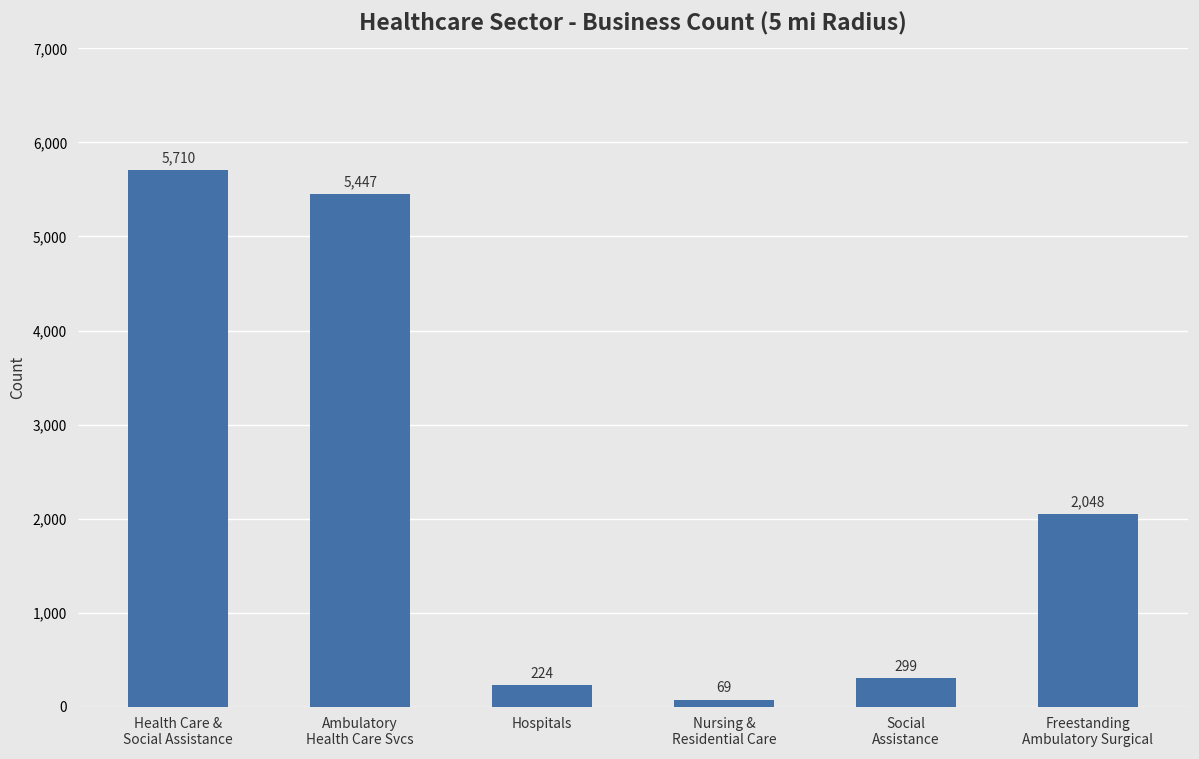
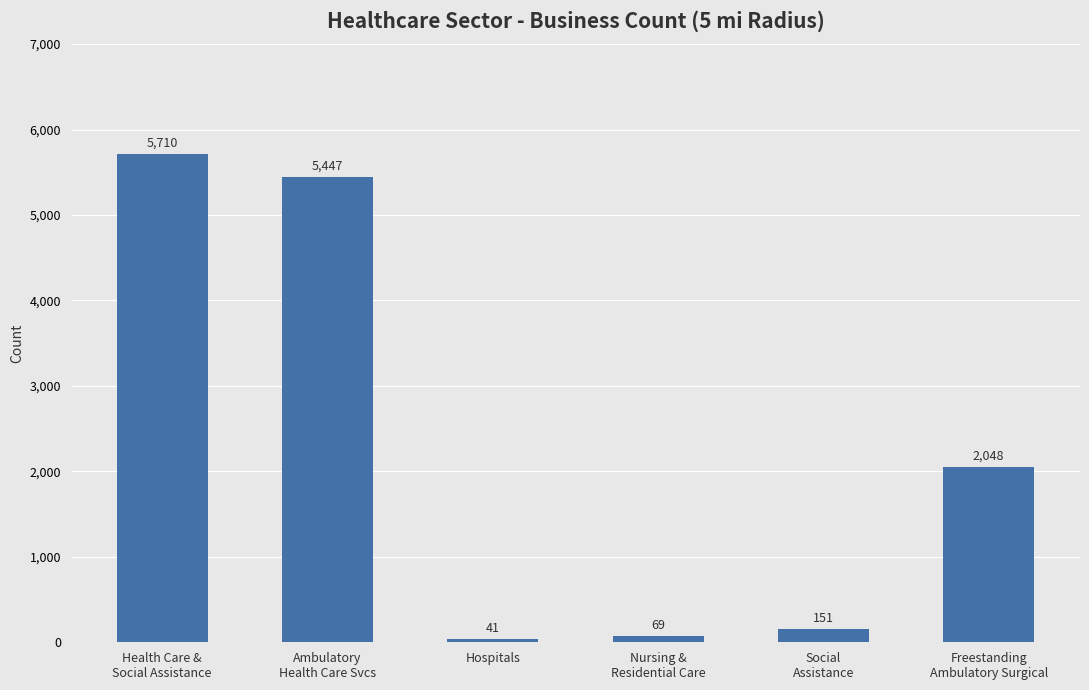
Hospitals: 224 -> 41
Social Assistance: 299 -> 151
